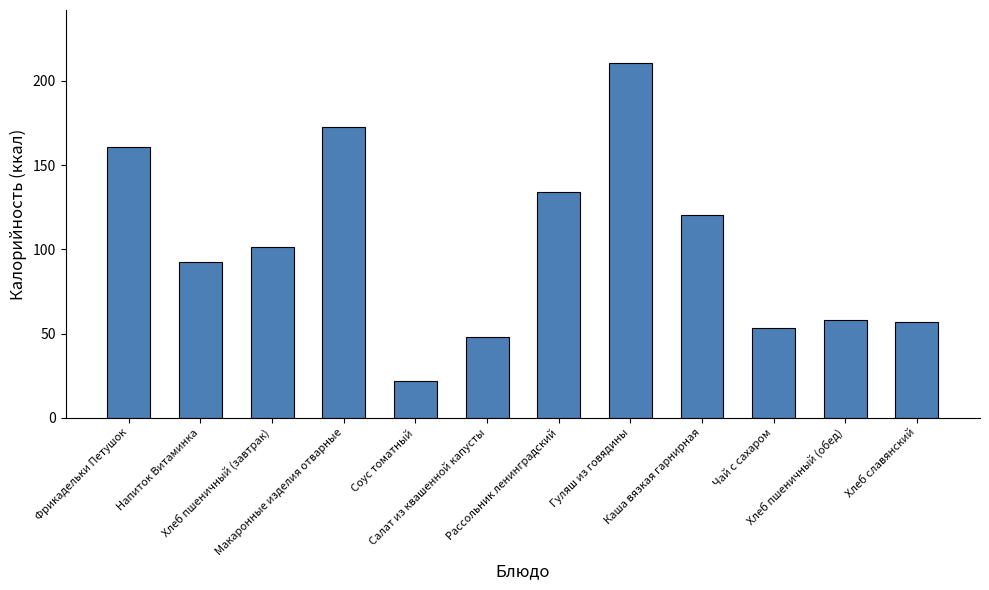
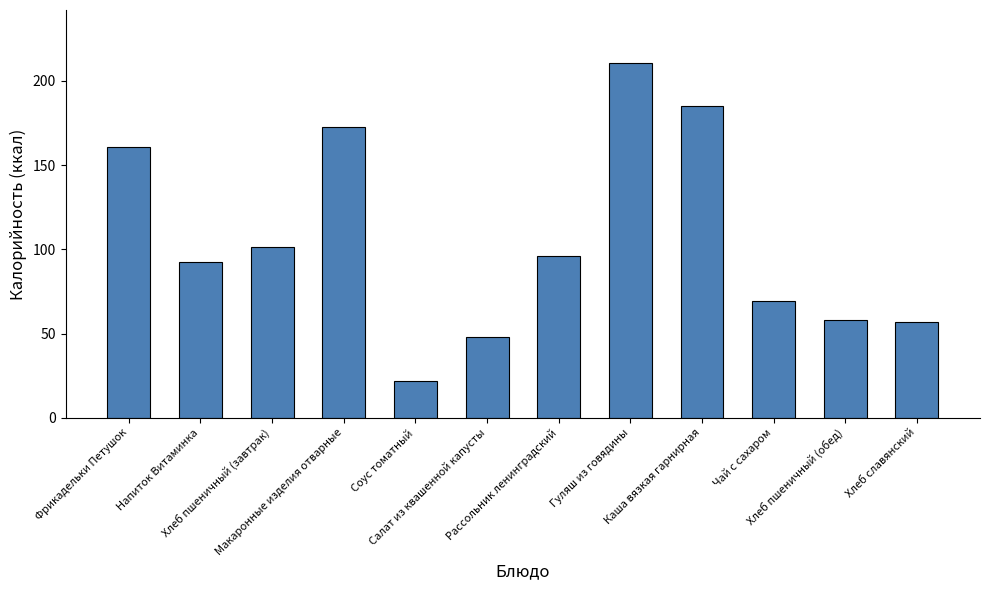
Рассольник ленинградский: 134 -> 96
Каша вязкая гарнирная: 121 -> 185
Чай с сахаром: 53 -> 69
